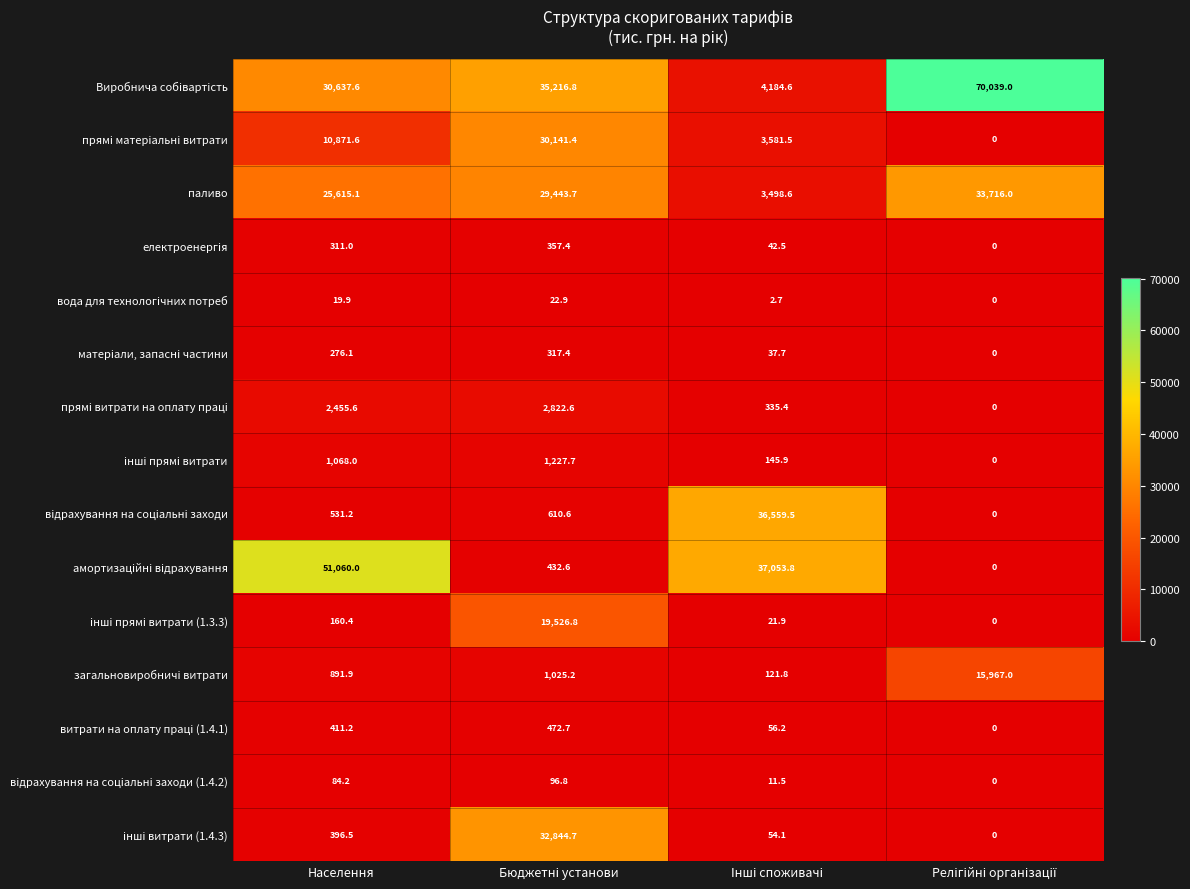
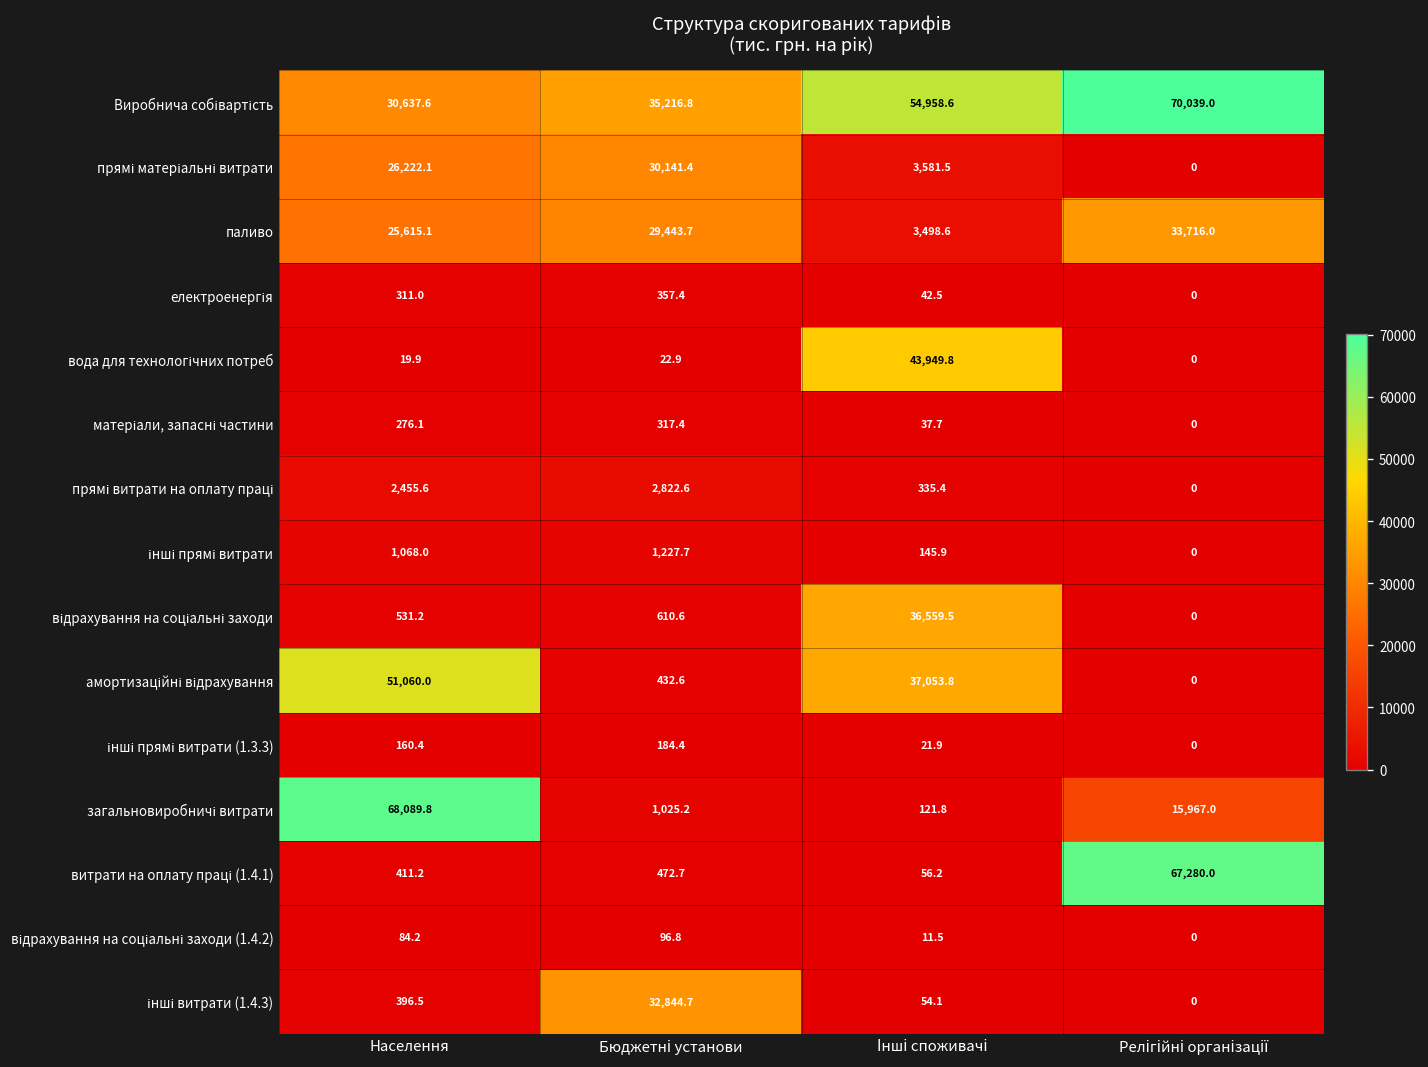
Виробнича собівартість, Інші споживачі: 4,184.6 -> 54,958.6
прямі матеріальні витрати, Населення: 10,871.6 -> 26,222.1
вода для технологічних потреб, Інші споживачі: 2.7 -> 43,949.8
інші прямі витрати (1.3.3), Бюджетні установи: 19,526.8 -> 184.4
загальновиробничі витрати, Населення: 891.9 -> 68,089.8
витрати на оплату праці (1.4.1), Релігійні організації: 0 -> 67,280.0
